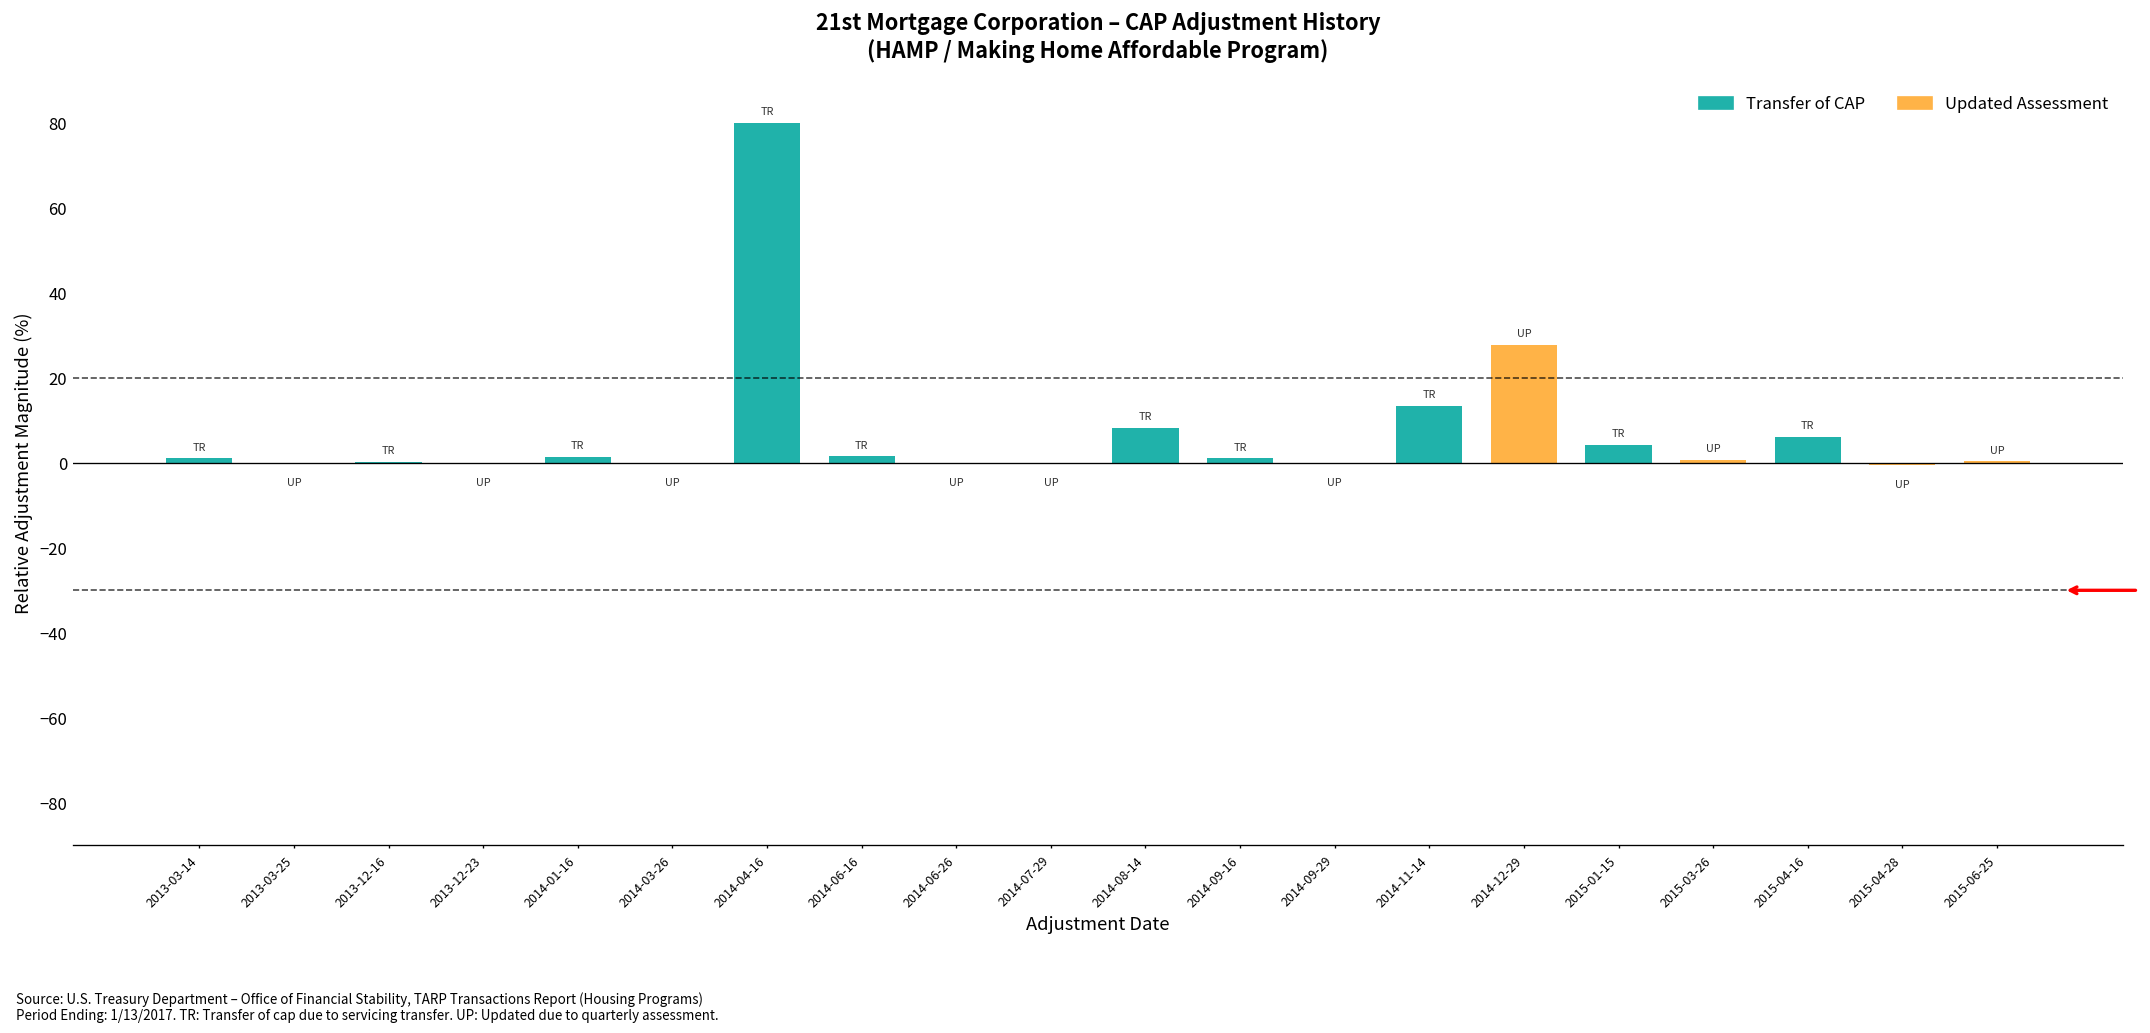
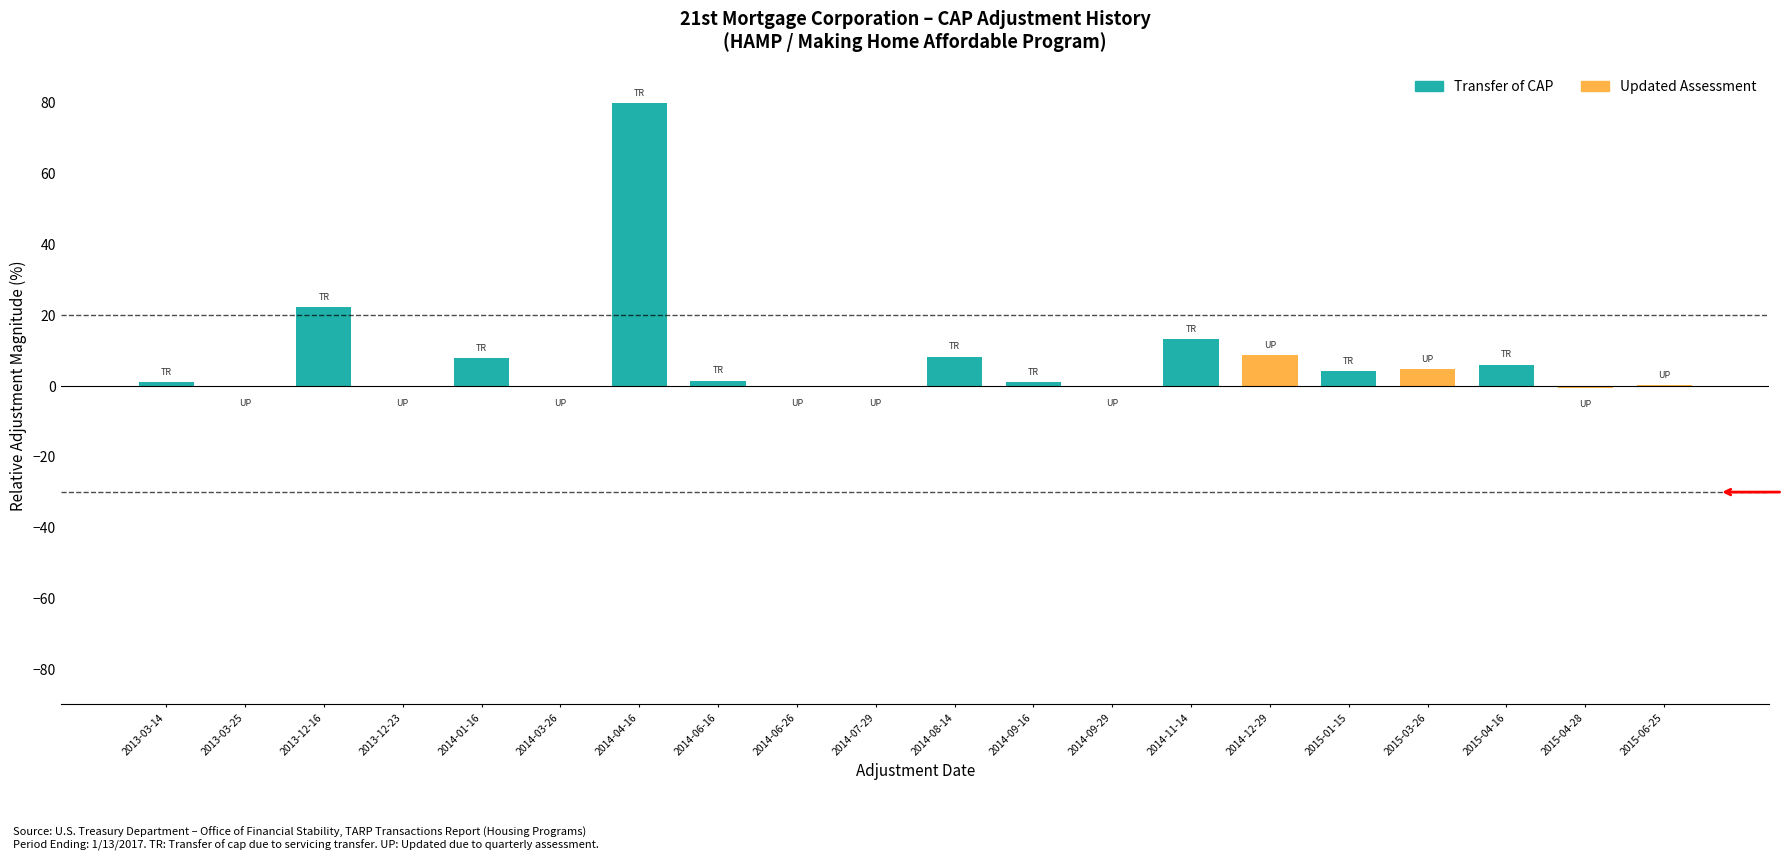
2013-12-16: 0 -> 22
2014-01-16: 1 -> 8
2014-12-29: 28 -> 9
2015-03-26: 1 -> 5
